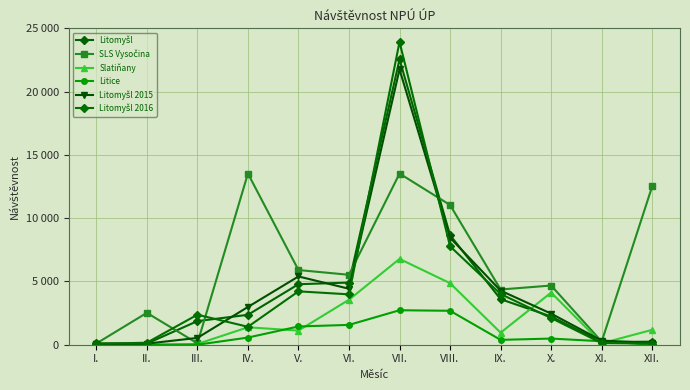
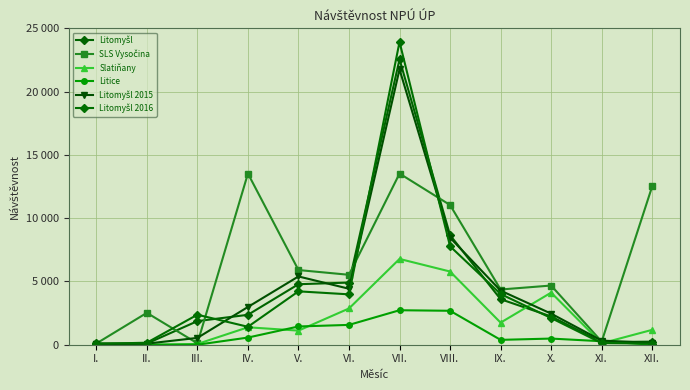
Slatiňany, VI.: 3600 -> 2900
Slatiňany, VIII.: 4900 -> 5800
Slatiňany, IX.: 1000 -> 1700
